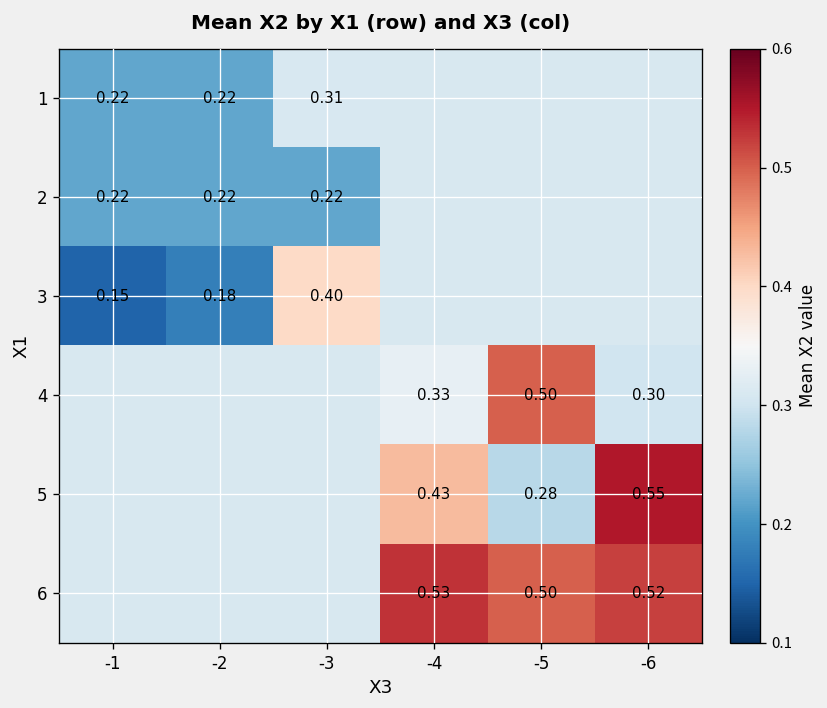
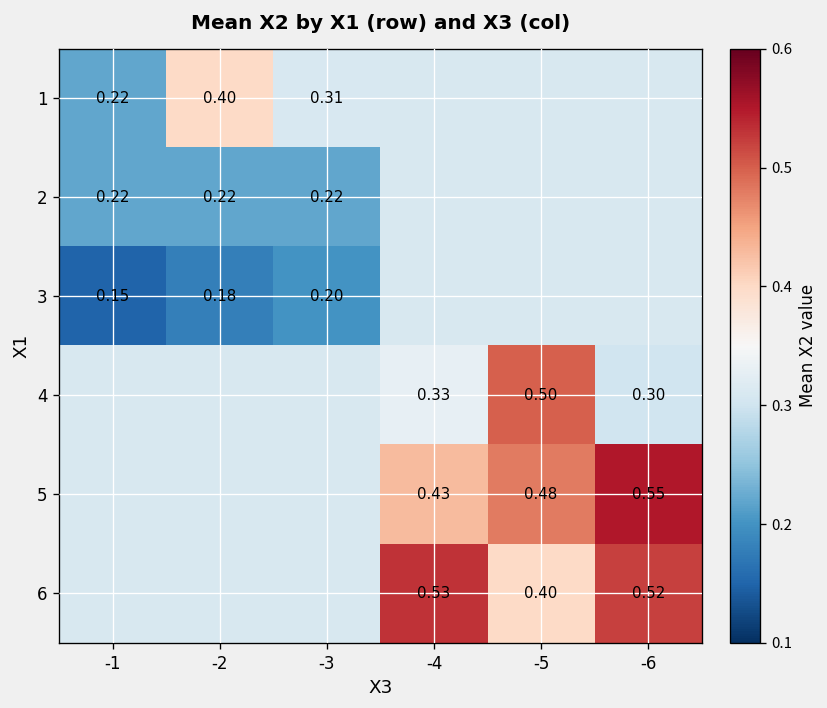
1, -2: 0.22 -> 0.40
3, -3: 0.40 -> 0.20
5, -5: 0.28 -> 0.48
6, -5: 0.50 -> 0.40
